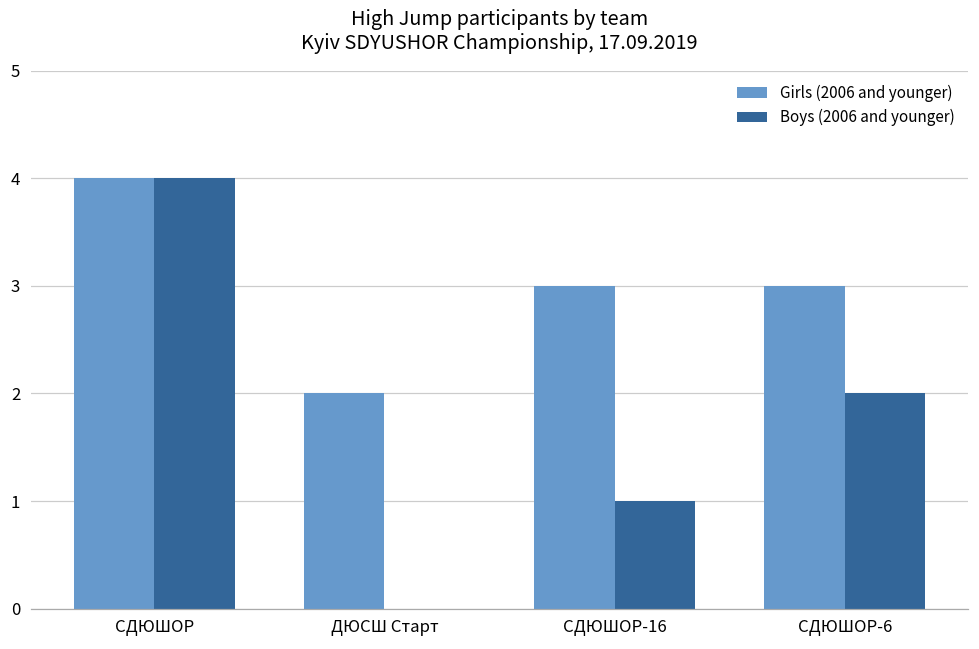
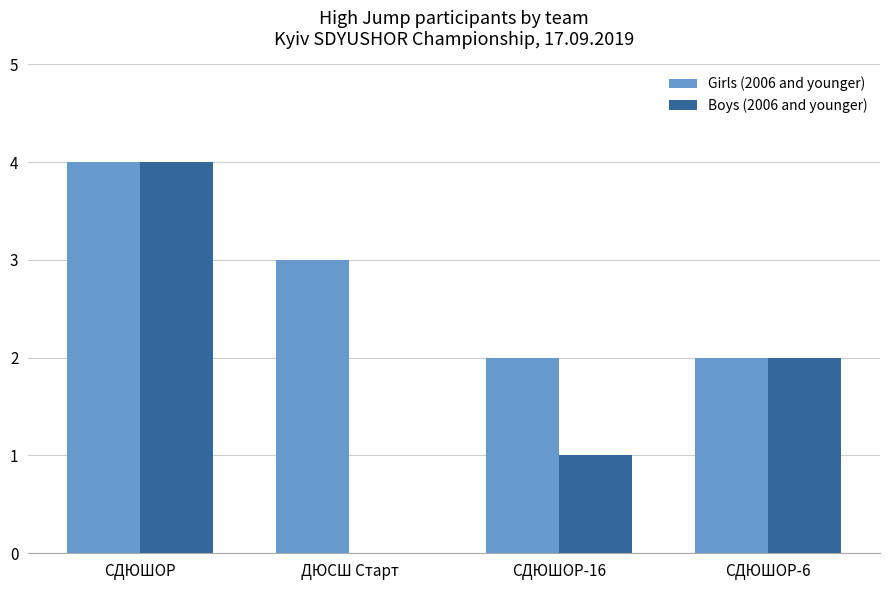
Girls (2006 and younger), ДЮСШ Старт: 2 -> 3
Girls (2006 and younger), СДЮШОР-16: 3 -> 2
Girls (2006 and younger), СДЮШОР-6: 3 -> 2
